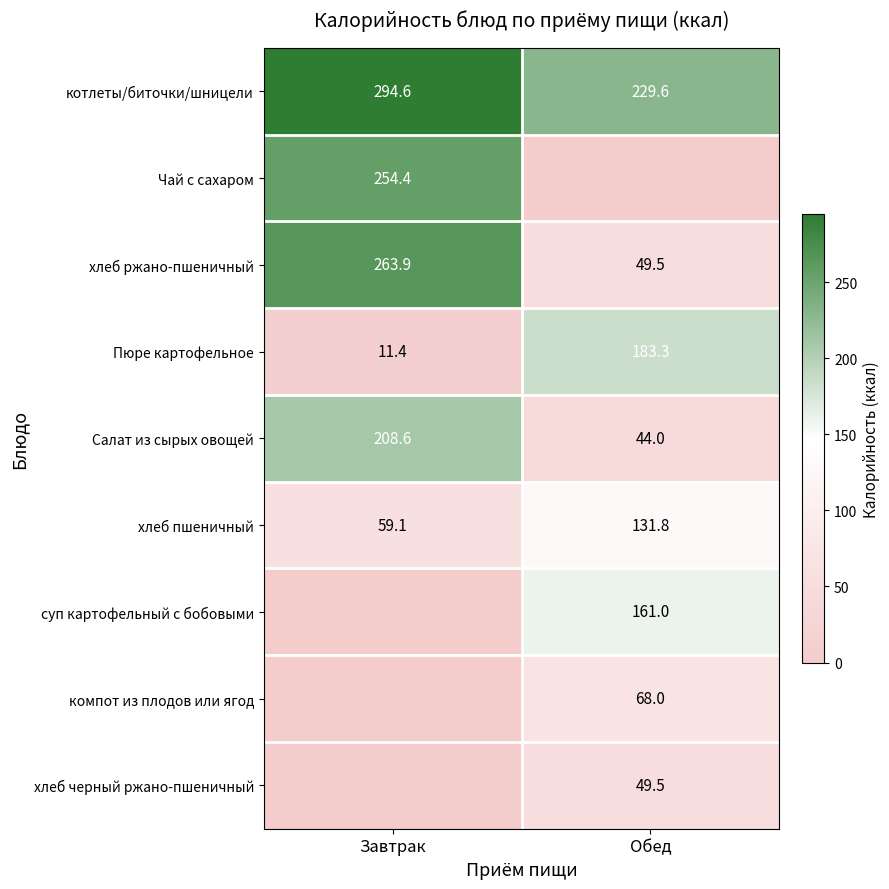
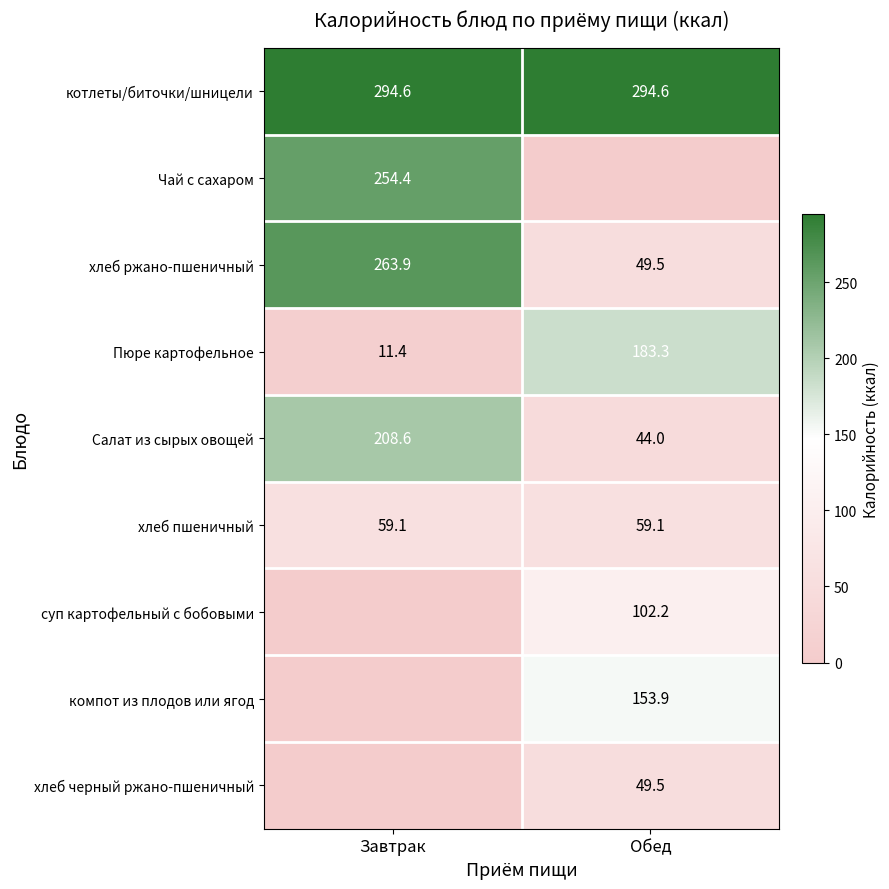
котлеты/биточки/шницели, Обед: 229.6 -> 294.6
хлеб пшеничный, Обед: 131.8 -> 59.1
суп картофельный с бобовыми, Обед: 161.0 -> 102.2
компот из плодов или ягод, Обед: 68.0 -> 153.9
